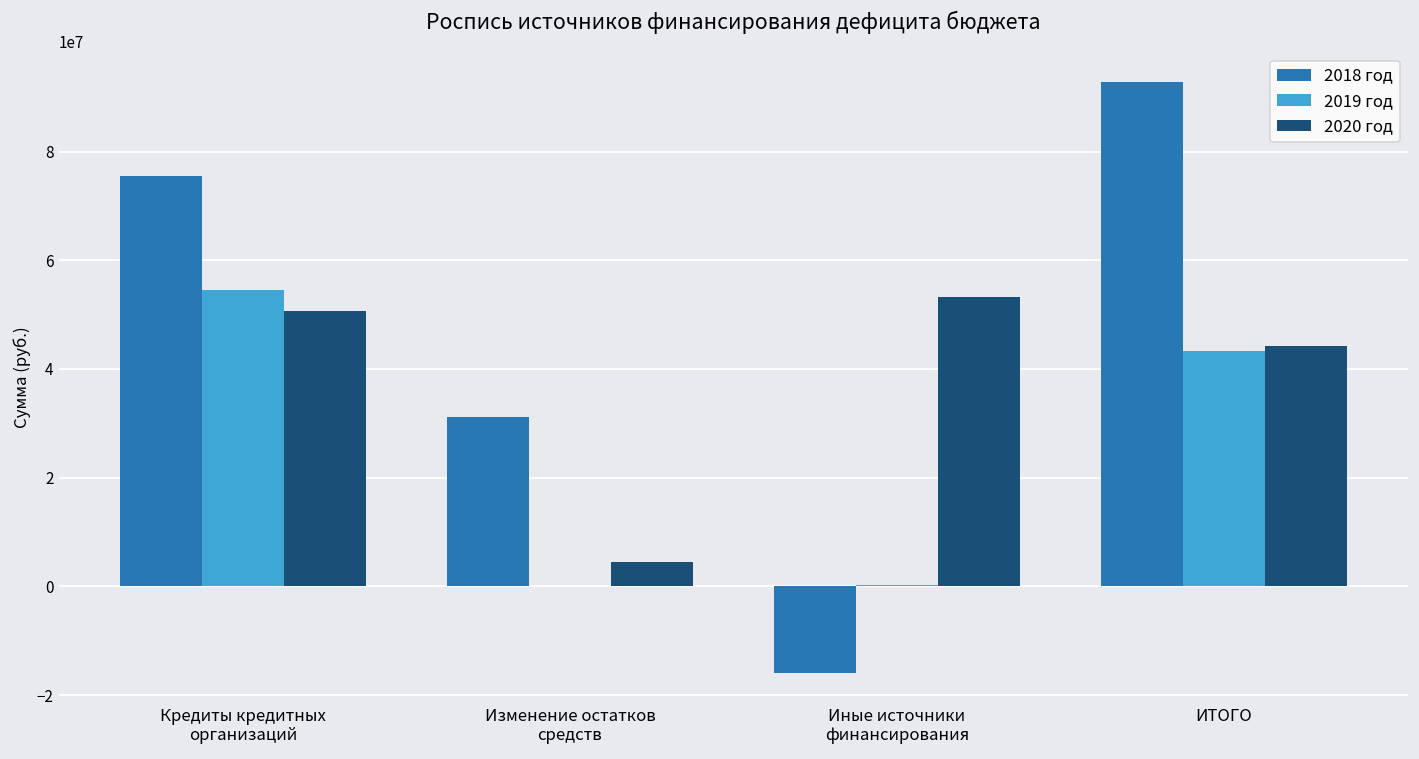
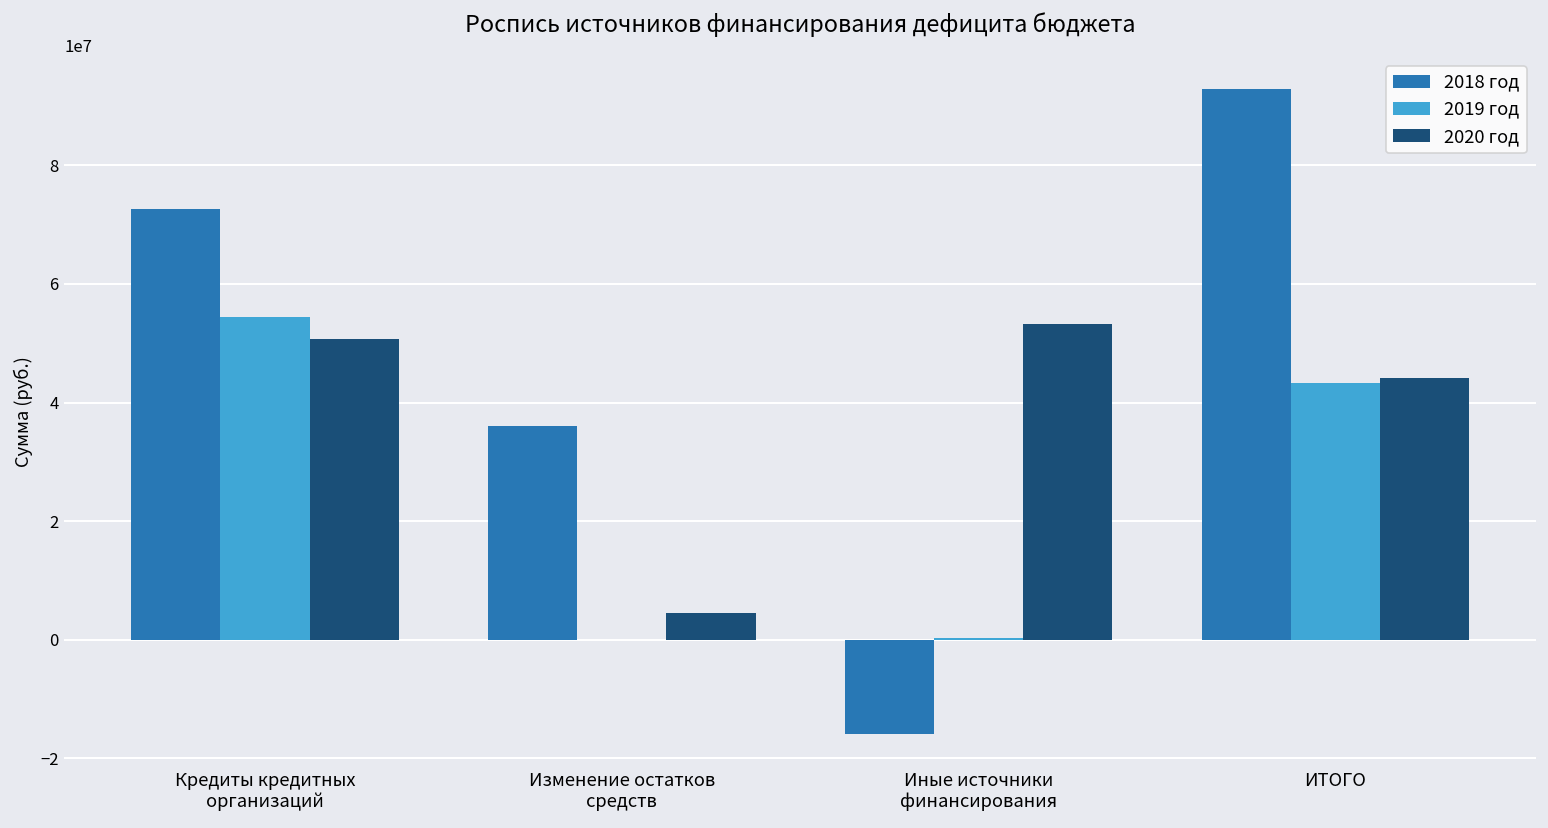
2018 год, Кредиты кредитных организаций: 76000000 -> 73000000
2018 год, Изменение остатков средств: 31000000 -> 36000000
